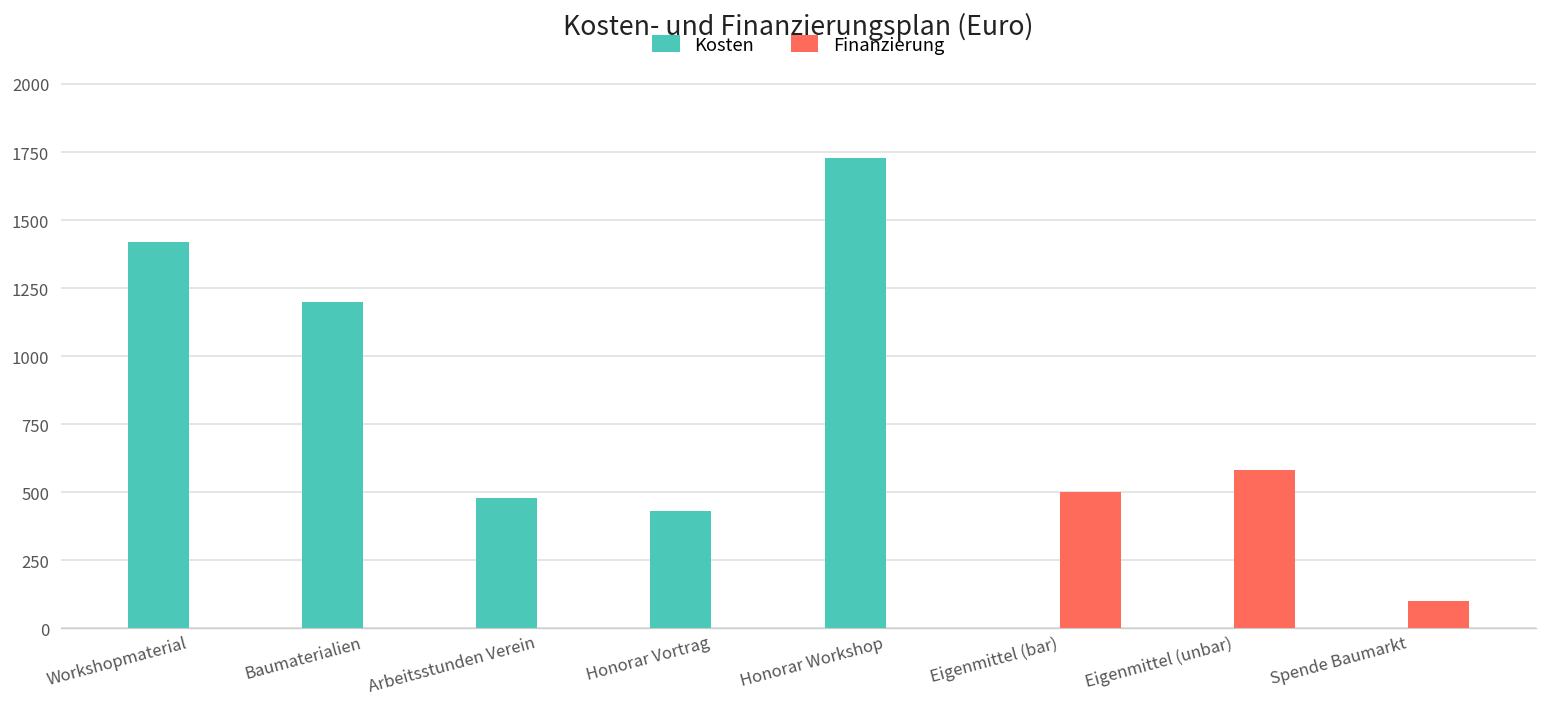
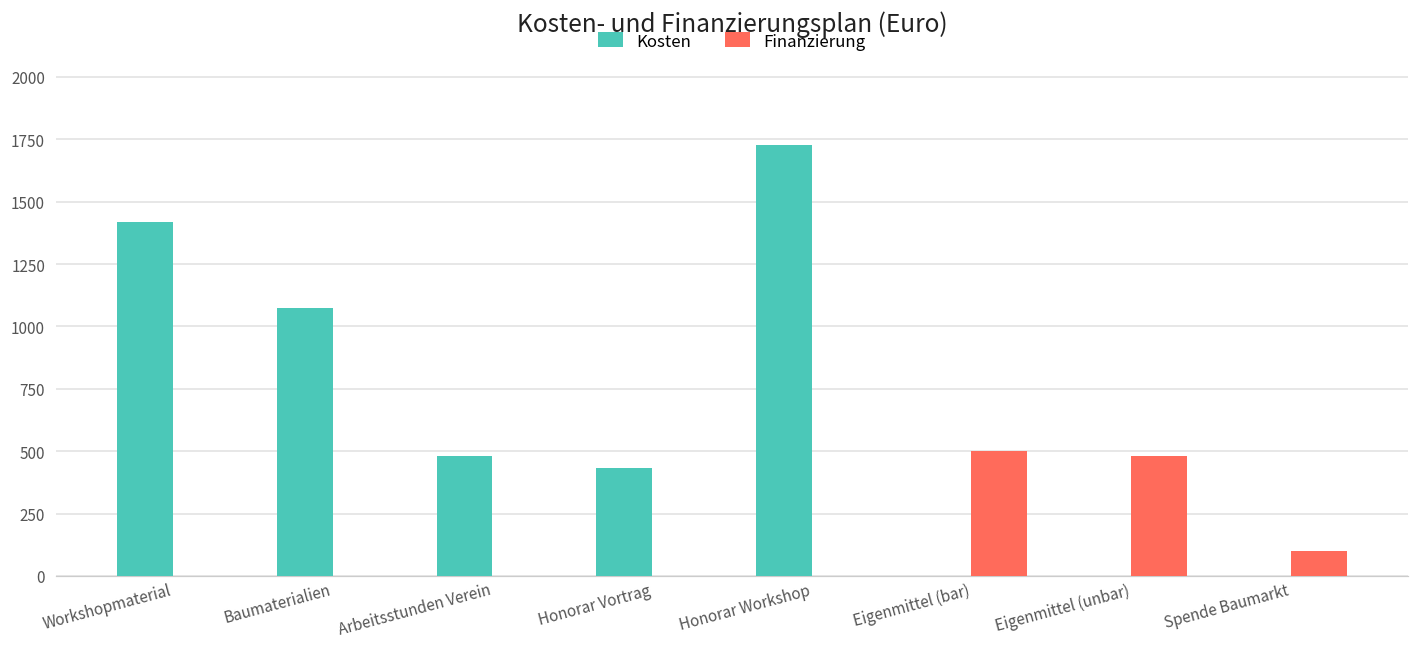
Kosten, Baumaterialien: 1200 -> 1070
Finanzierung, Eigenmittel (unbar): 580 -> 480
